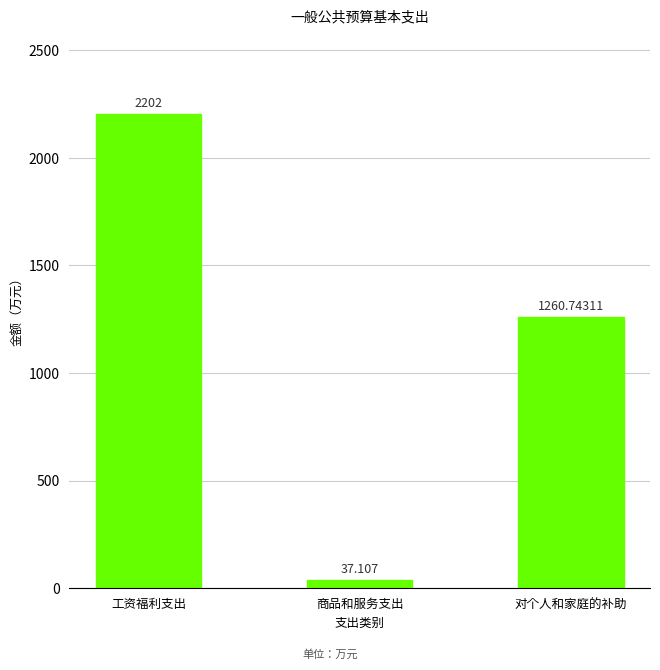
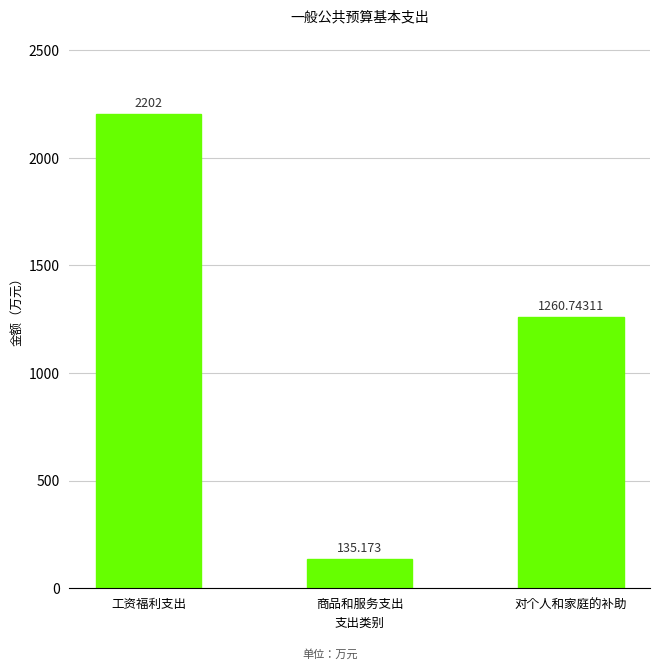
商品和服务支出: 37.107 -> 135.173
